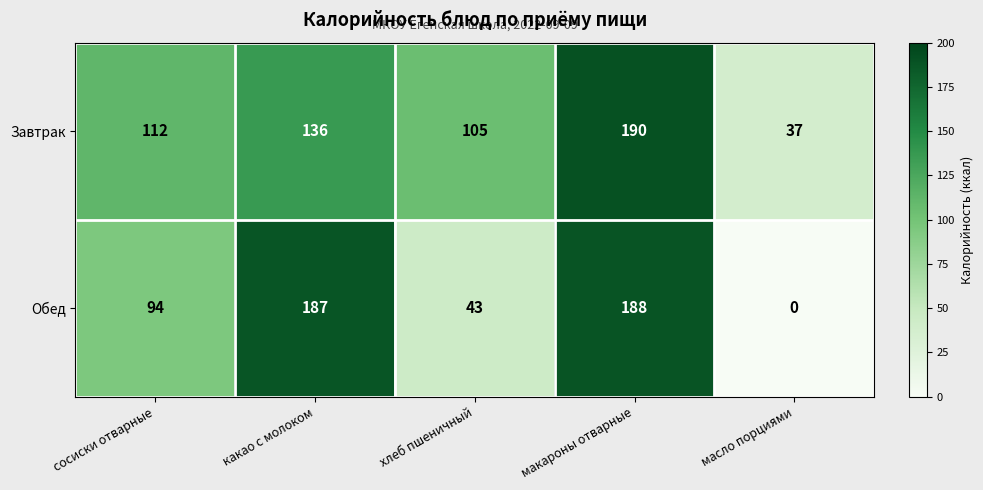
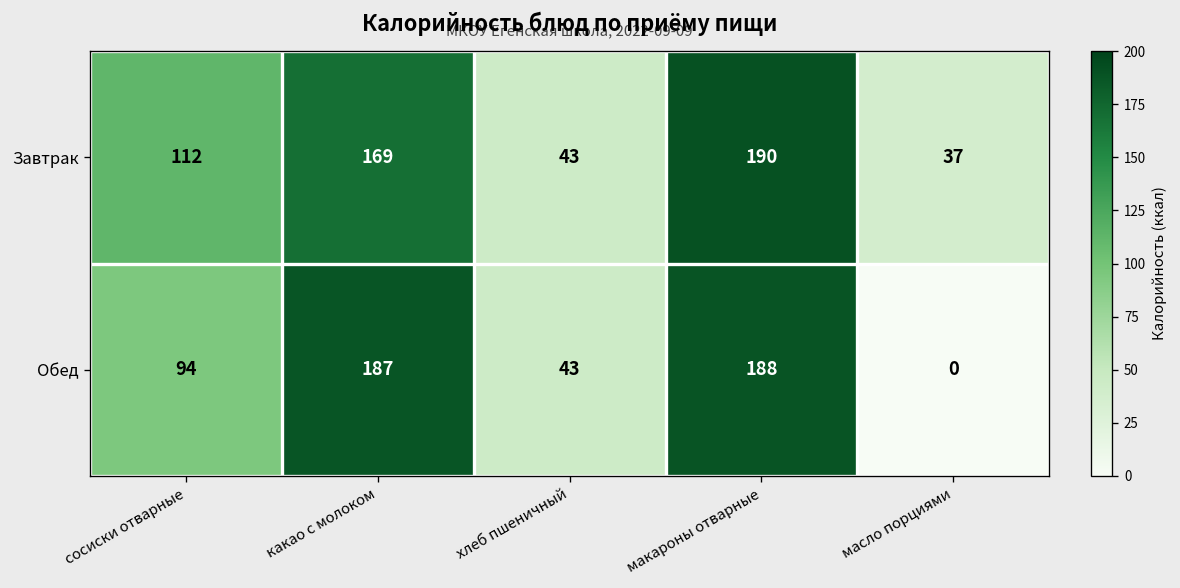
Завтрак, какао с молоком: 136 -> 169
Завтрак, хлеб пшеничный: 105 -> 43
